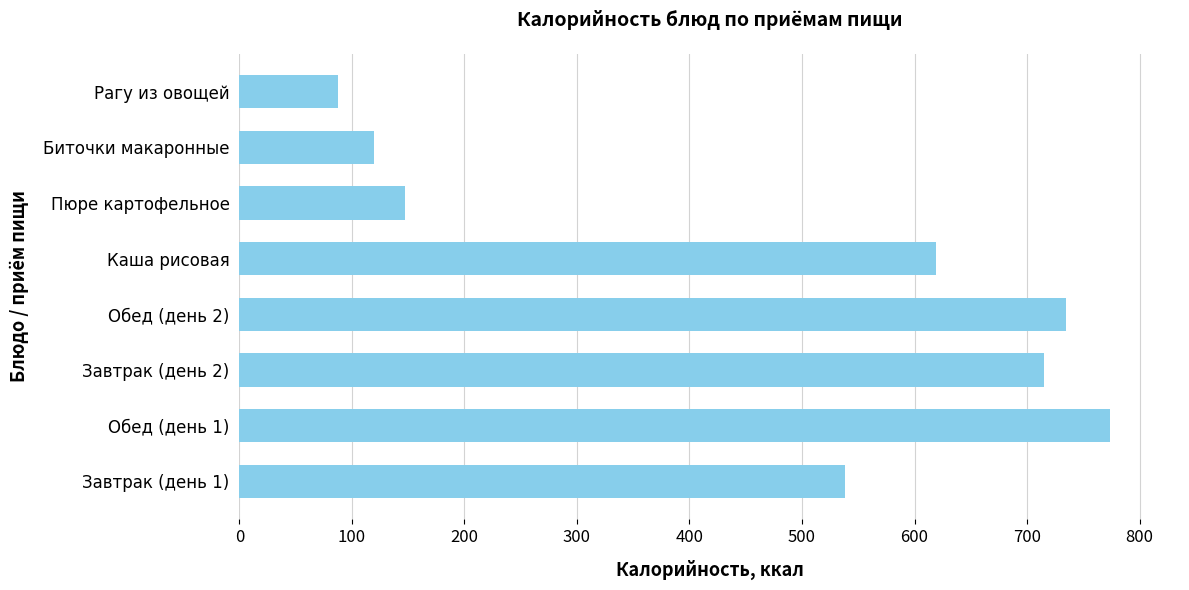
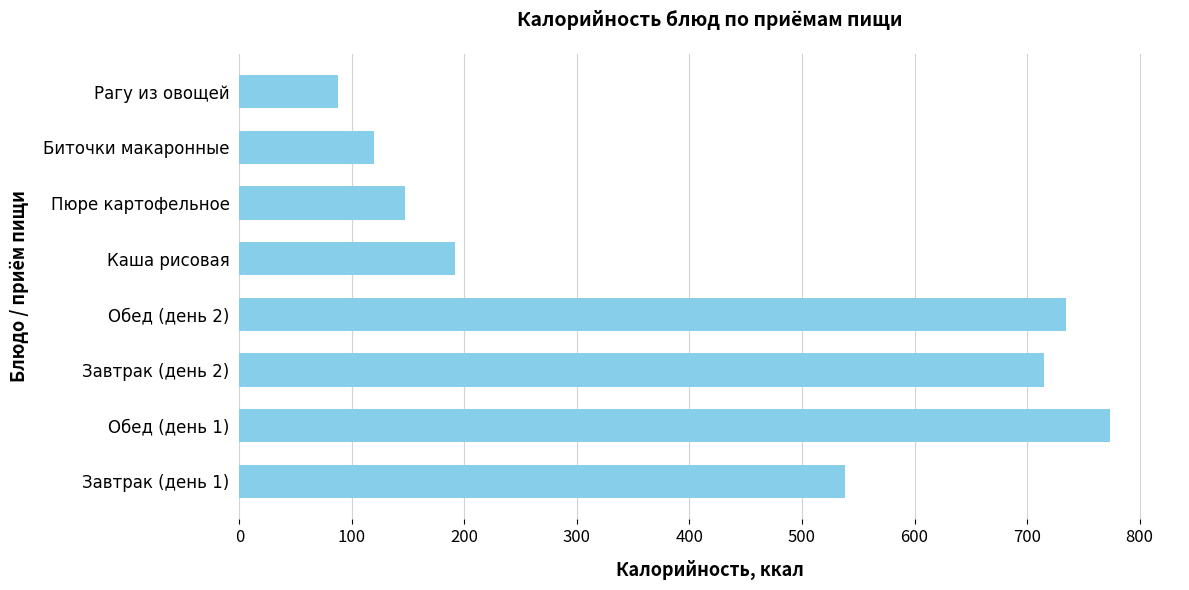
Каша рисовая: 619 -> 192
